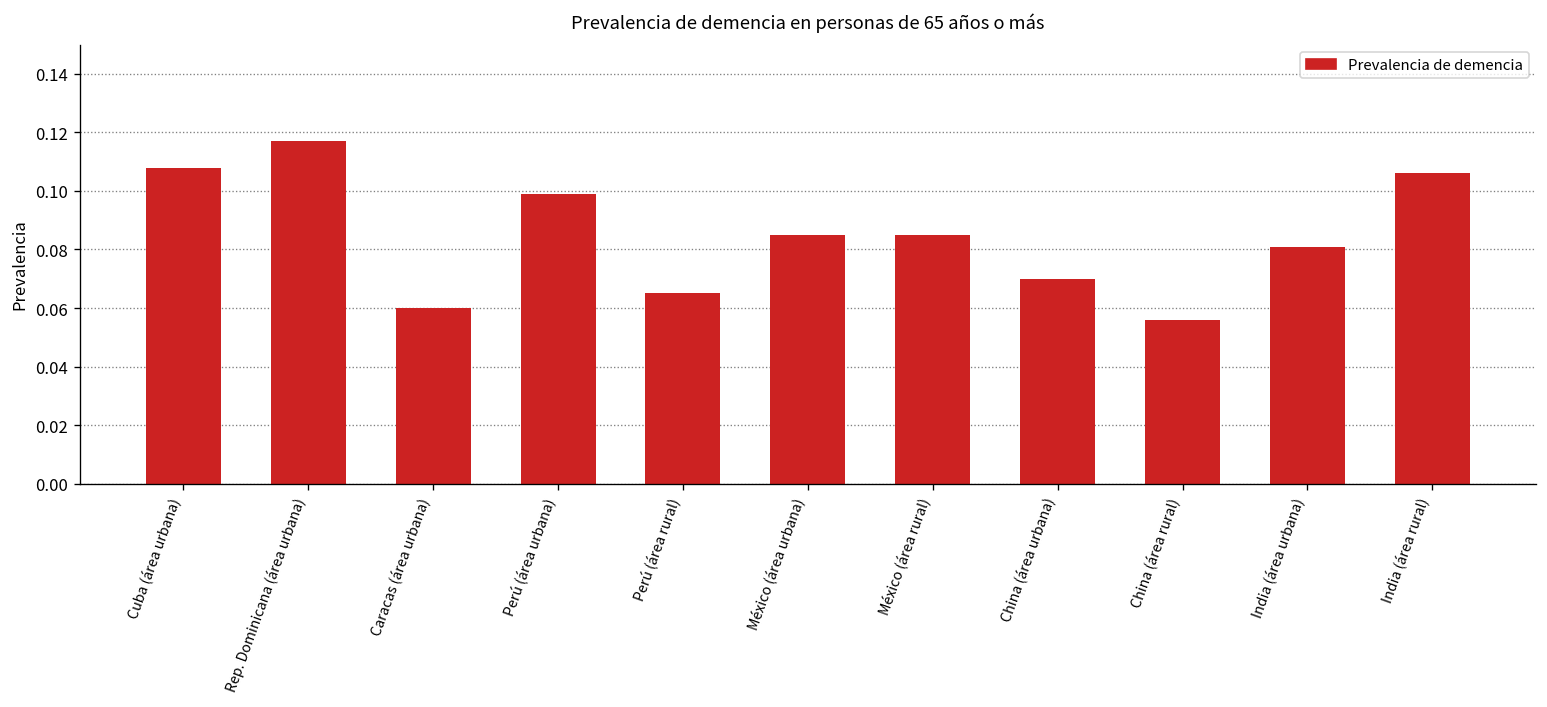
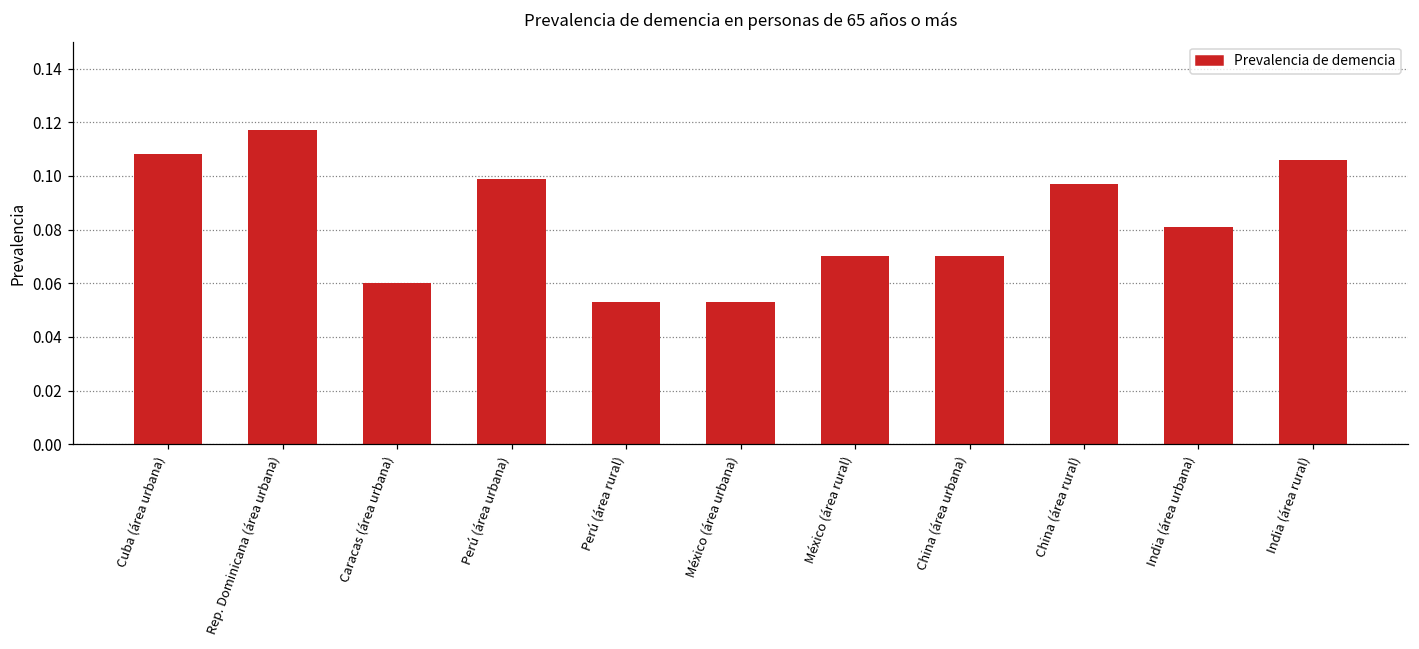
Perú (área rural): 0.065 -> 0.053
México (área urbana): 0.085 -> 0.053
México (área rural): 0.085 -> 0.070
China (área rural): 0.056 -> 0.097
